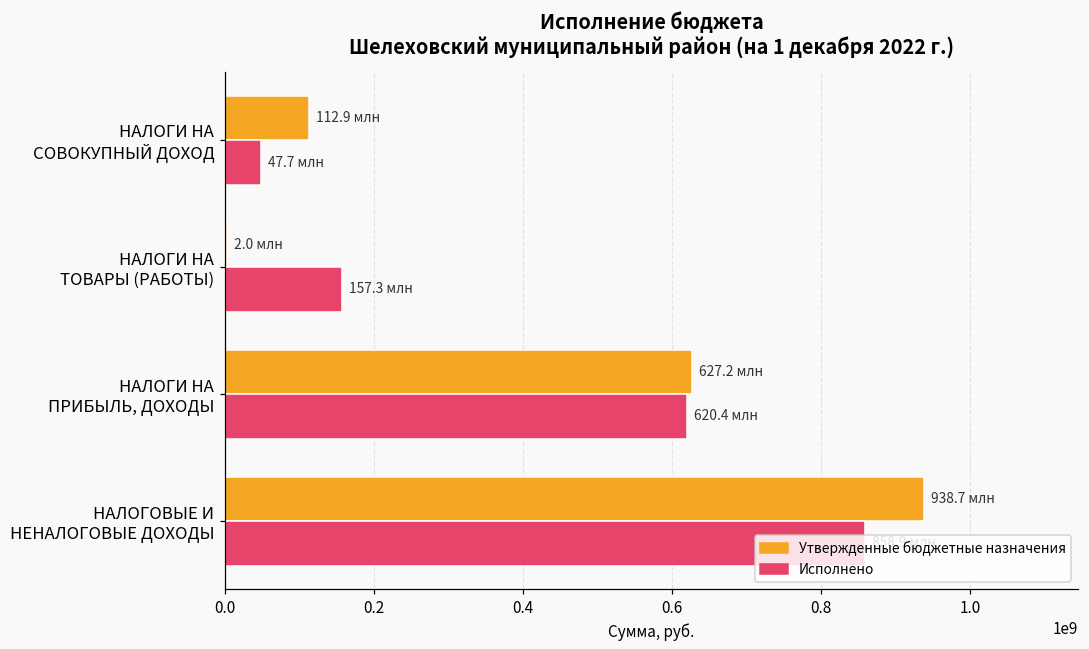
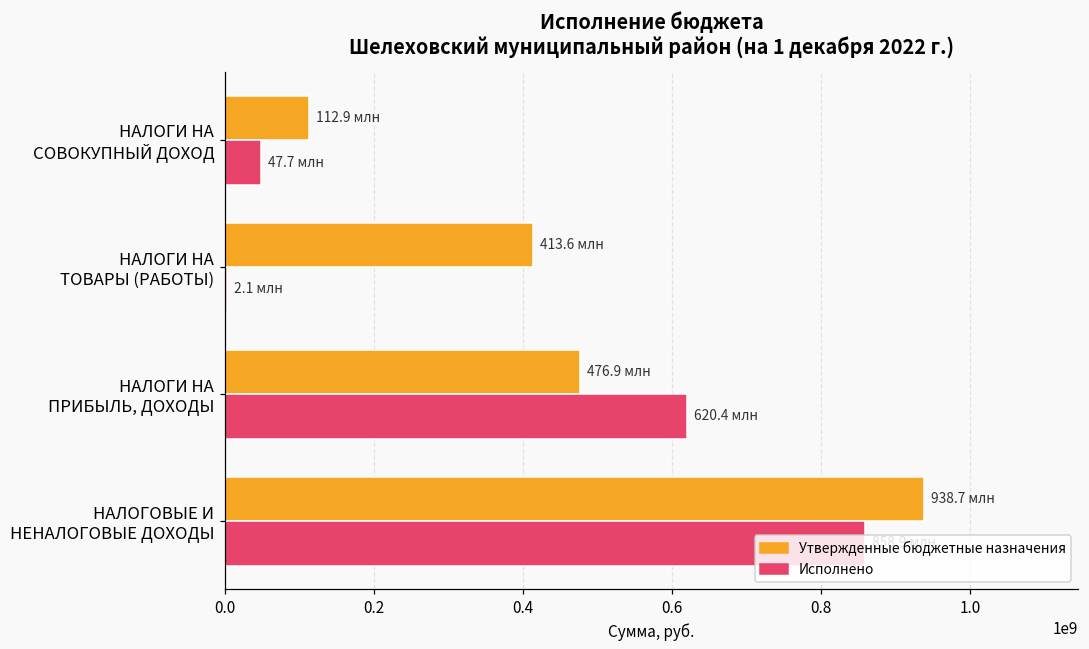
Утвержденные бюджетные назначения, НАЛОГИ НА ТОВАРЫ (РАБОТЫ): 2.0 -> 413.6
Исполнено, НАЛОГИ НА ТОВАРЫ (РАБОТЫ): 157.3 -> 2.1
Утвержденные бюджетные назначения, НАЛОГИ НА ПРИБЫЛЬ, ДОХОДЫ: 627.2 -> 476.9
